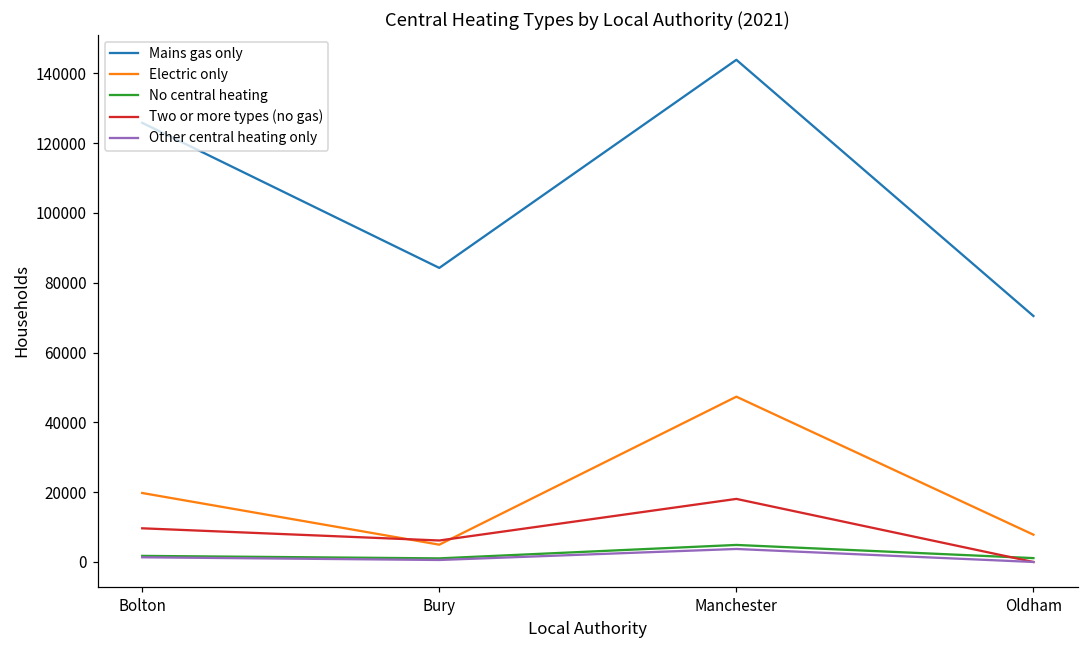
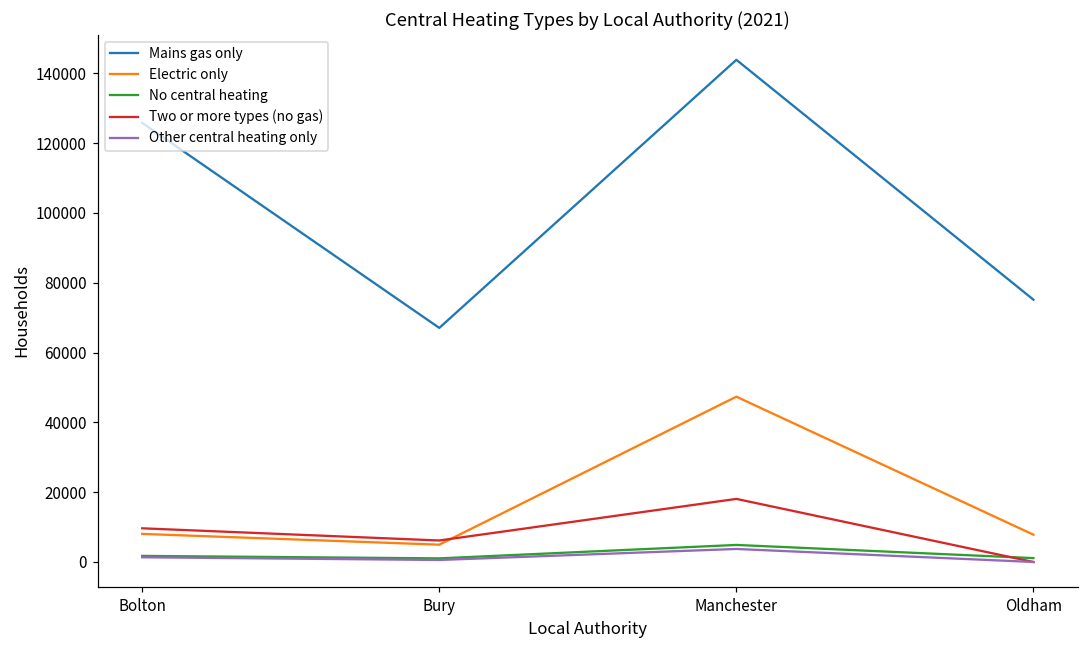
Electric only, Bolton: 20000 -> 8000
Mains gas only, Bury: 84000 -> 67000
Mains gas only, Oldham: 70000 -> 75000
